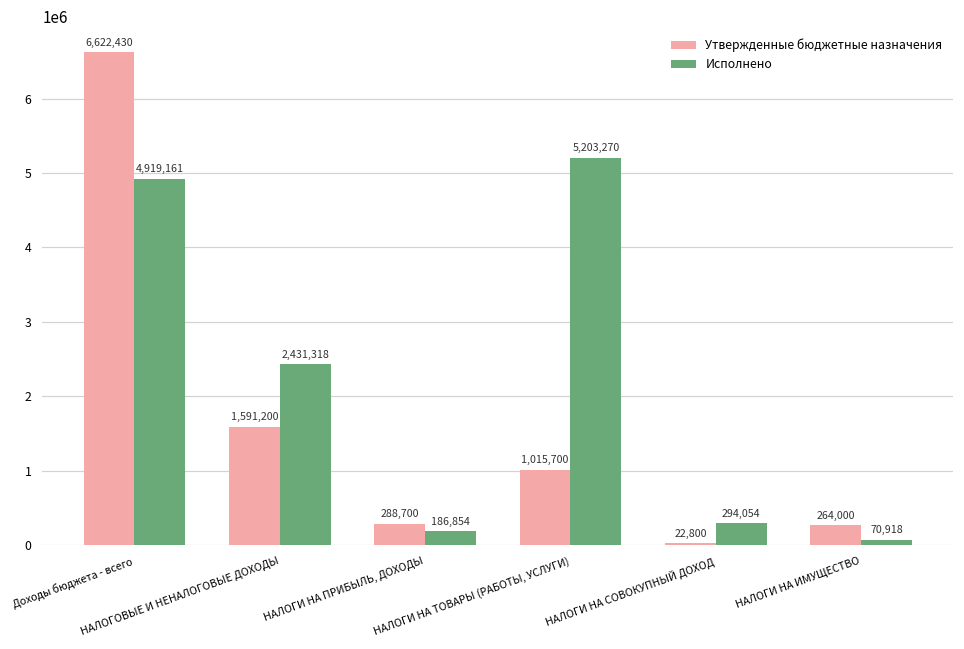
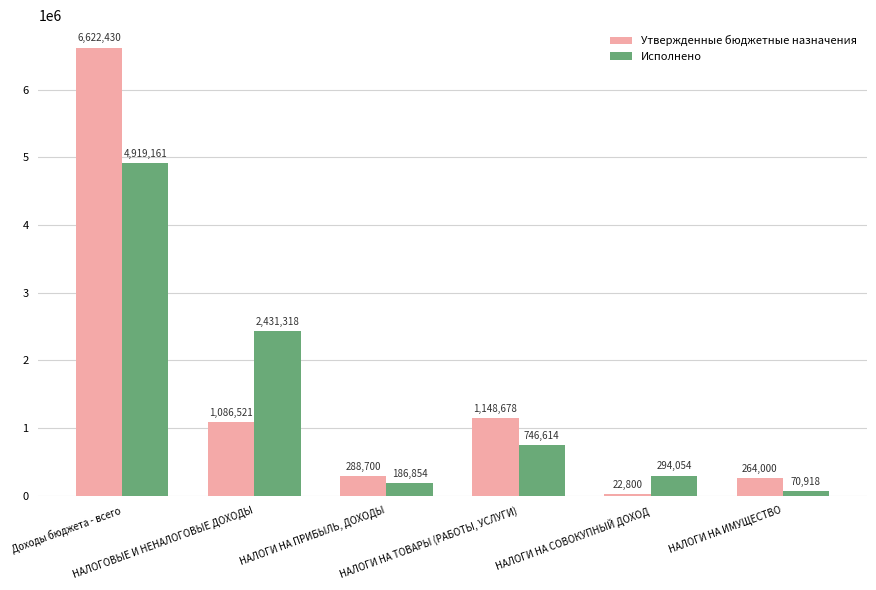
Утвержденные бюджетные назначения, НАЛОГОВЫЕ И НЕНАЛОГОВЫЕ ДОХОДЫ: 1,591,200 -> 1,086,521
Утвержденные бюджетные назначения, НАЛОГИ НА ТОВАРЫ (РАБОТЫ, УСЛУГИ): 1,015,700 -> 1,148,678
Исполнено, НАЛОГИ НА ТОВАРЫ (РАБОТЫ, УСЛУГИ): 5,203,270 -> 746,614
